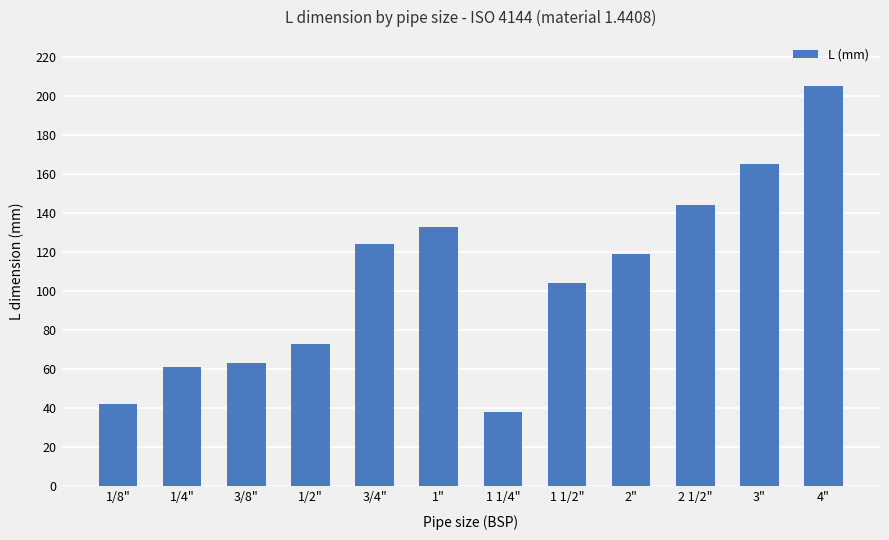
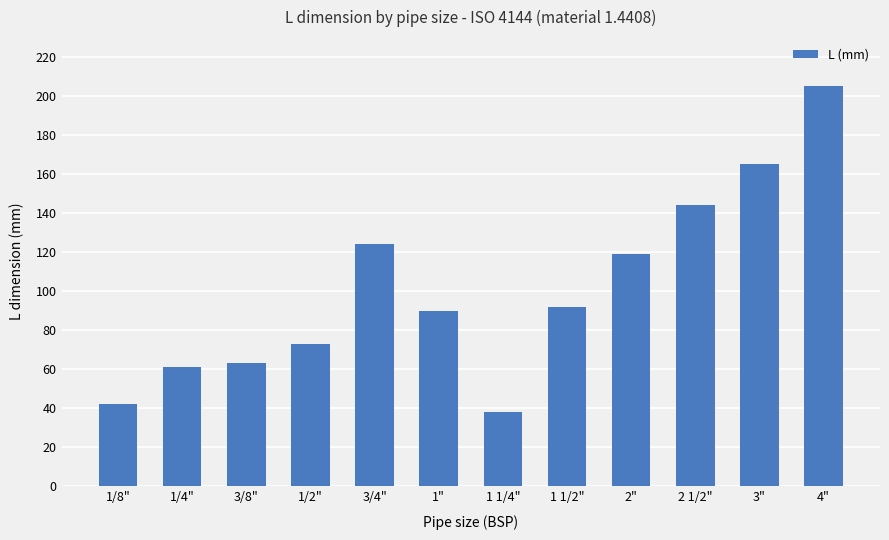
1": 133 -> 90
1 1/2": 104 -> 92
